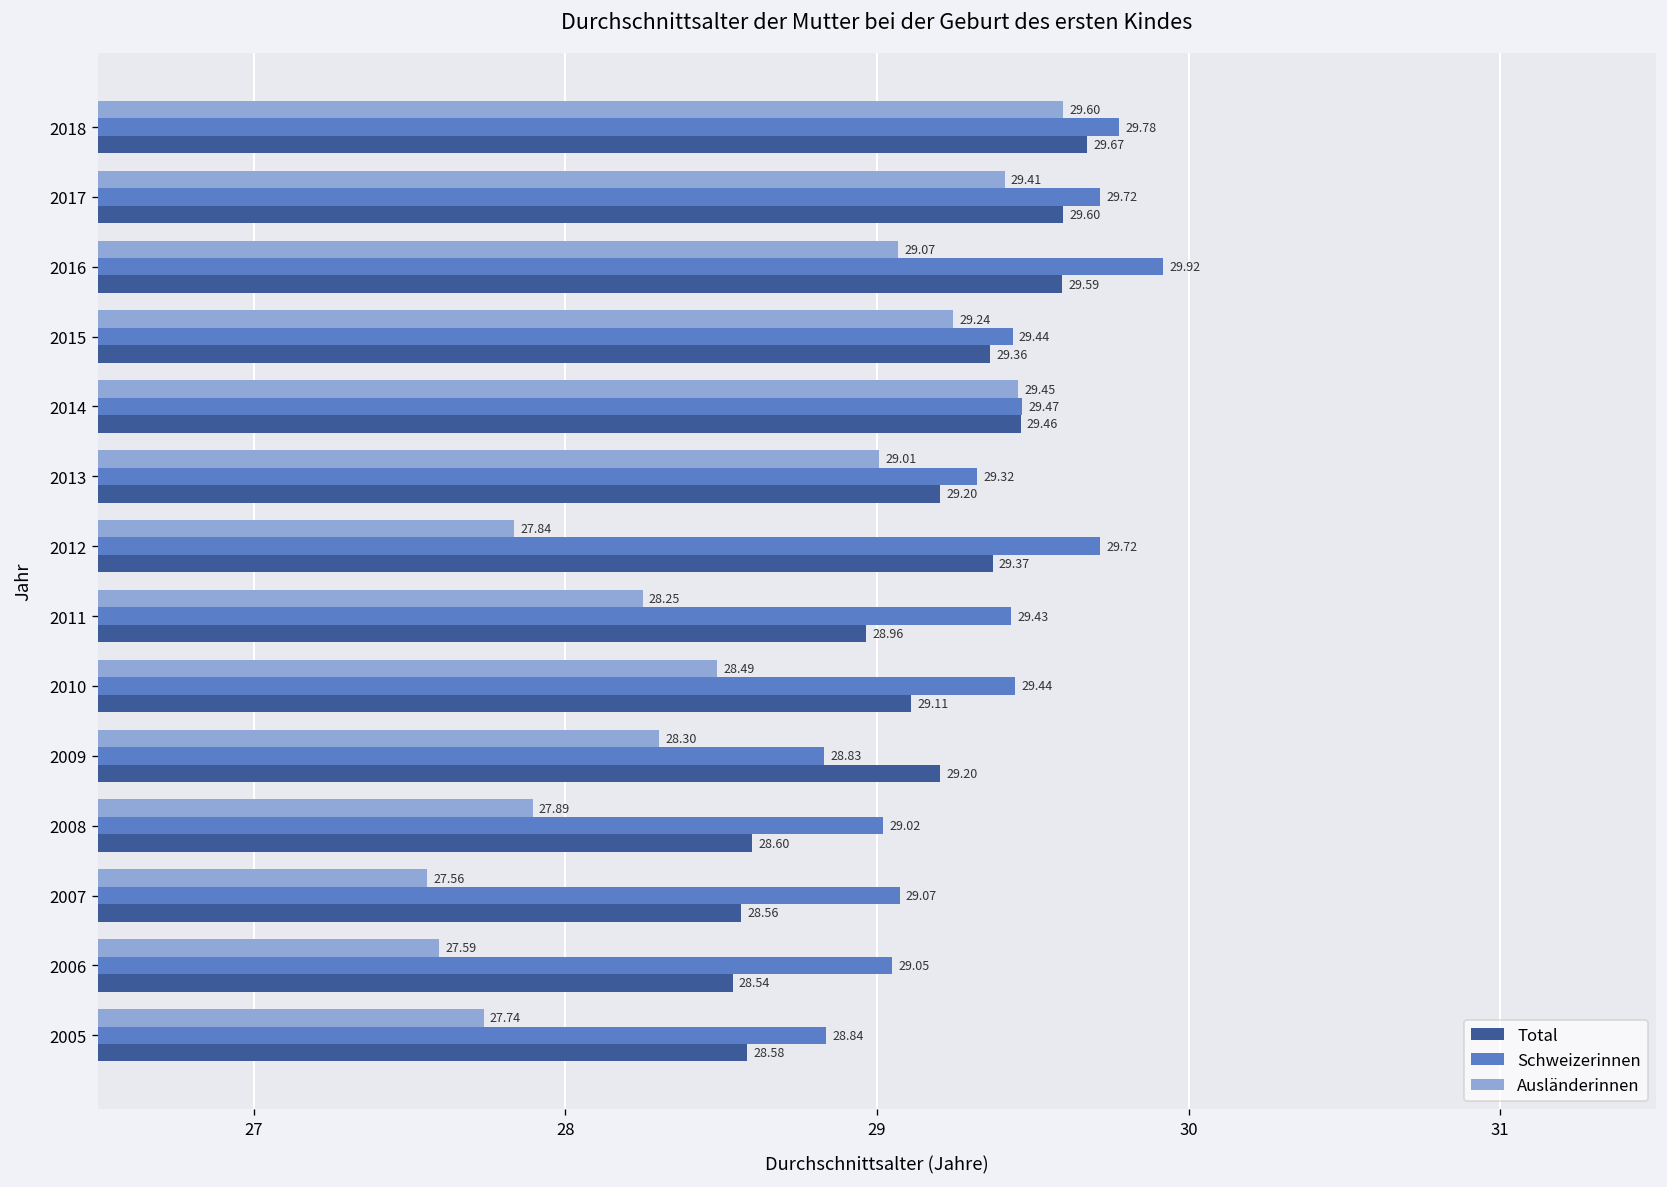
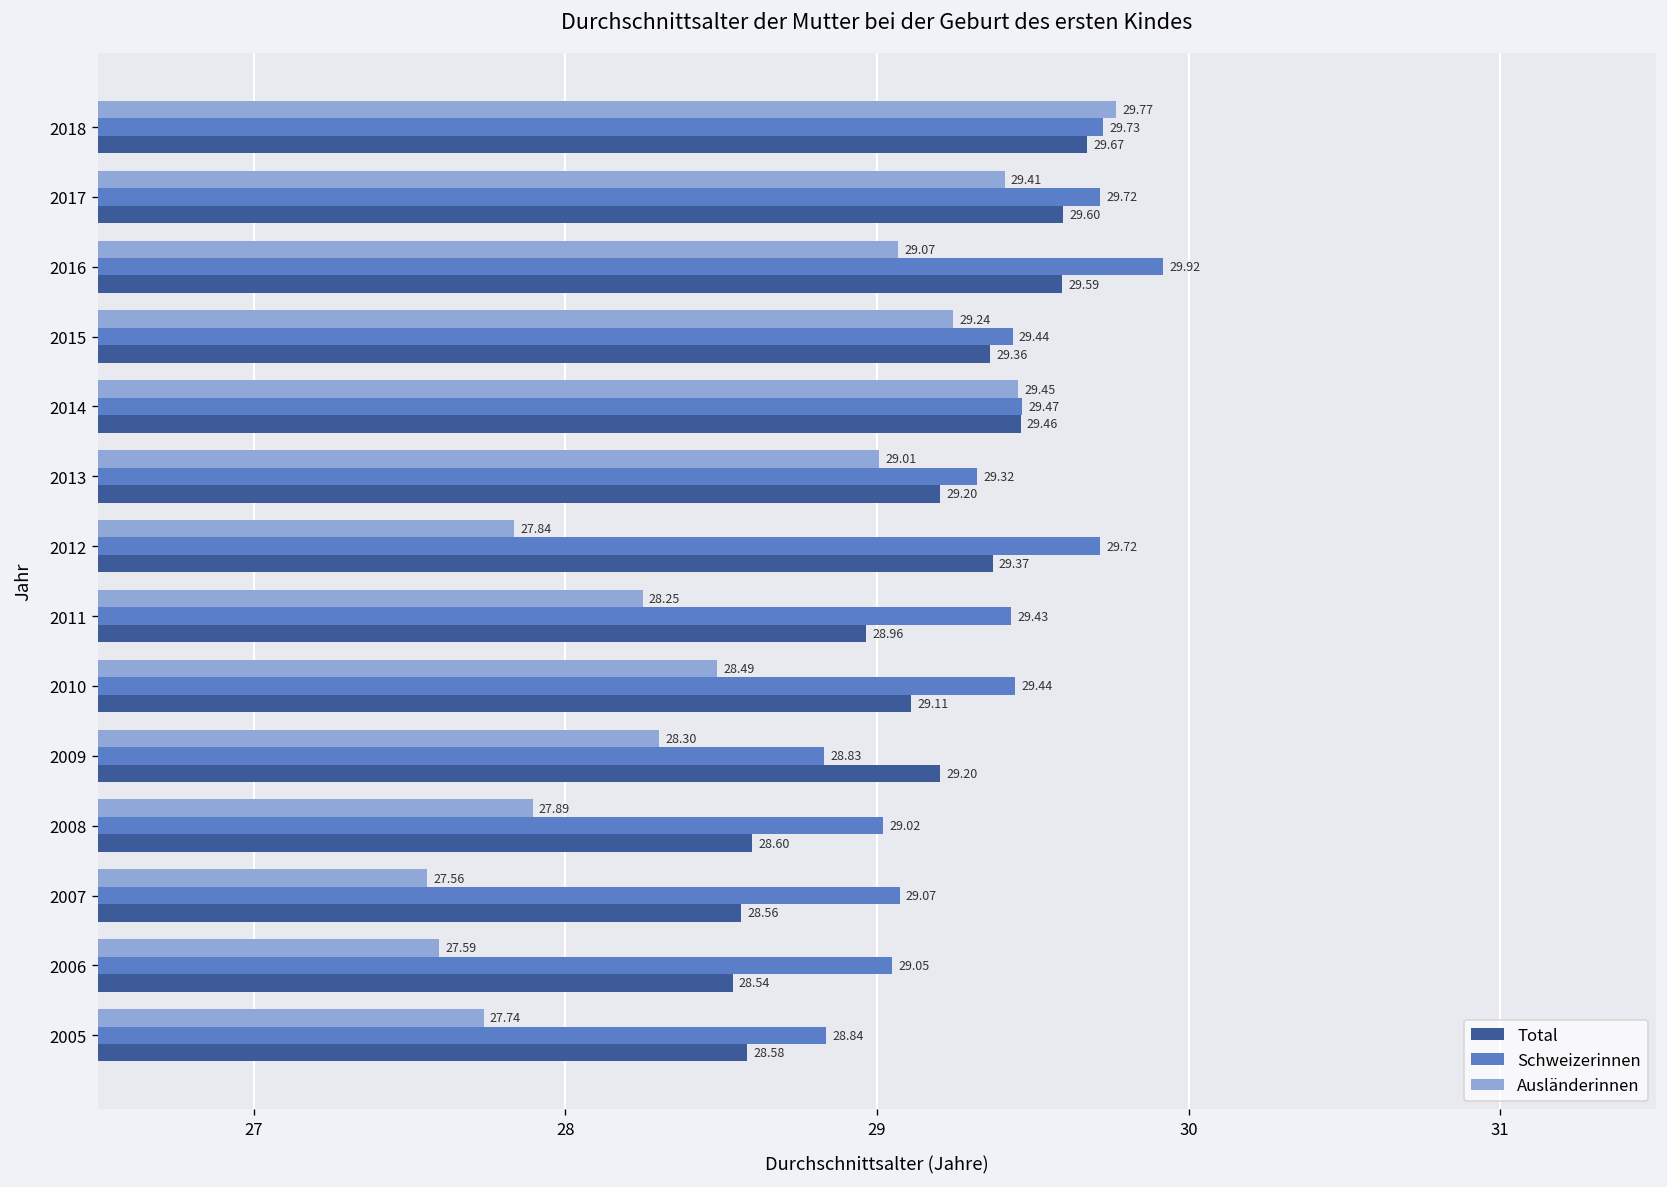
Ausländerinnen, 2018: 29.60 -> 29.77
Schweizerinnen, 2018: 29.78 -> 29.73
